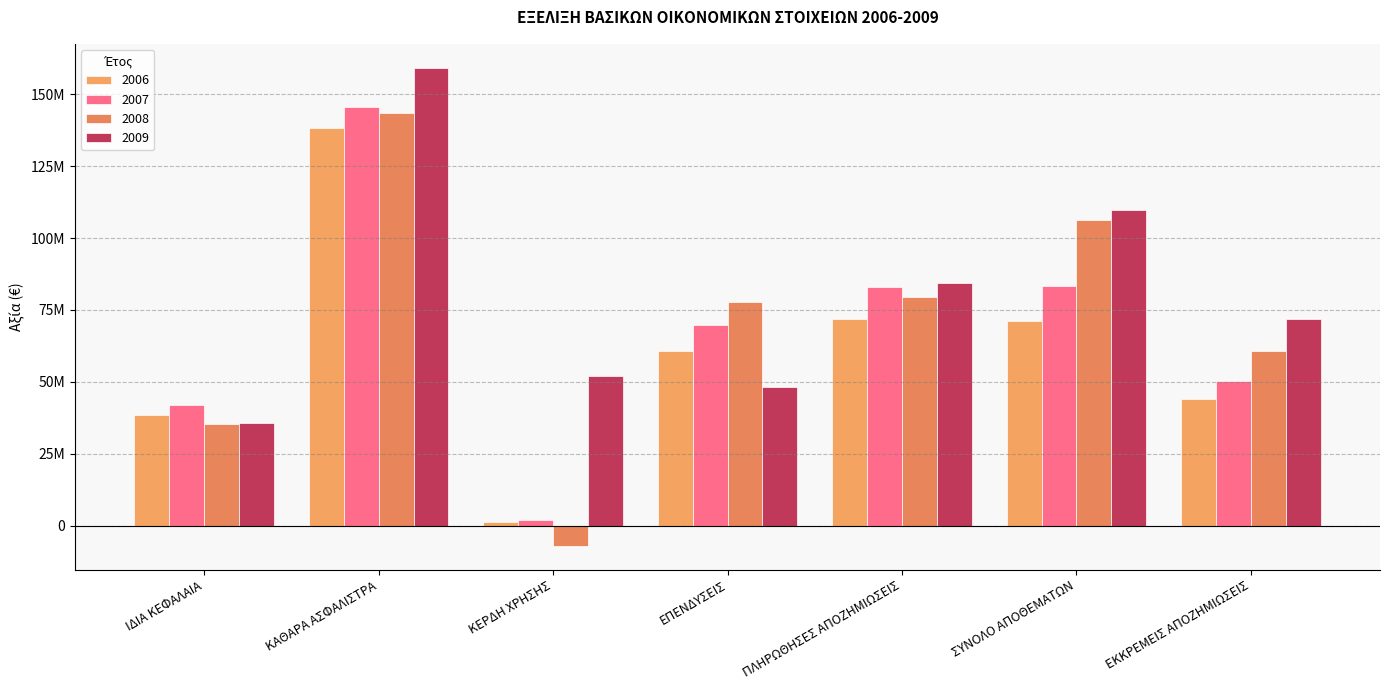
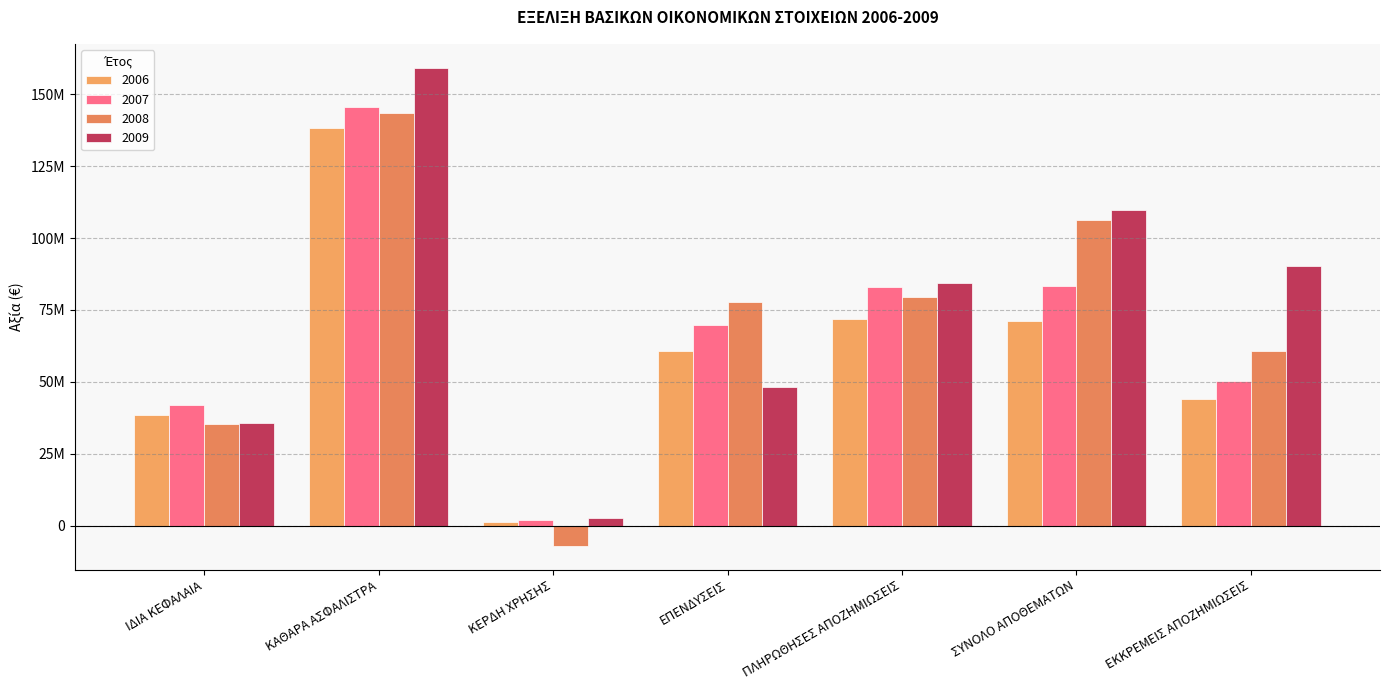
2009, ΚΕΡΔΗ ΧΡΗΣΗΣ: 52000000 -> 3000000
2009, ΕΚΚΡΕΜΕΙΣ ΑΠΟΖΗΜΙΩΣΕΙΣ: 72000000 -> 90000000
